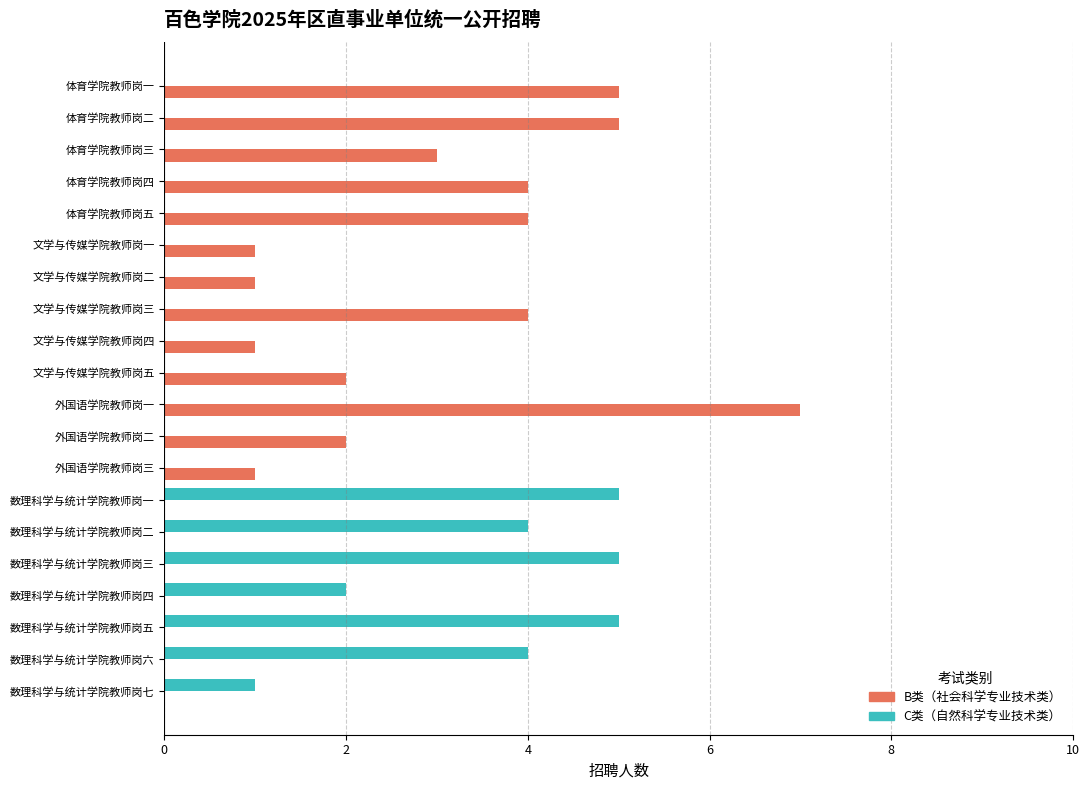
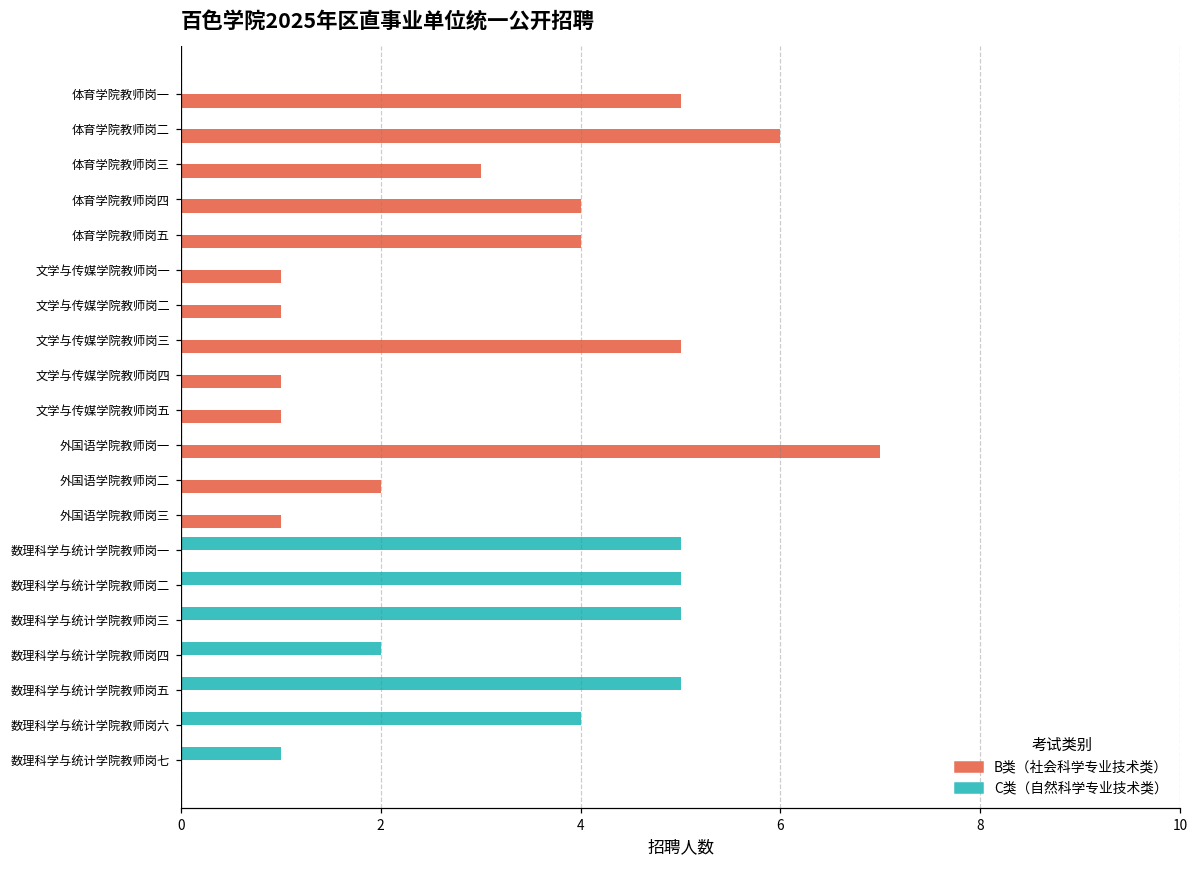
B类（社会科学专业技术类）, 体育学院教师岗二: 5 -> 6
B类（社会科学专业技术类）, 文学与传媒学院教师岗三: 4 -> 5
B类（社会科学专业技术类）, 文学与传媒学院教师岗五: 2 -> 1
C类（自然科学专业技术类）, 数理科学与统计学院教师岗二: 4 -> 5
